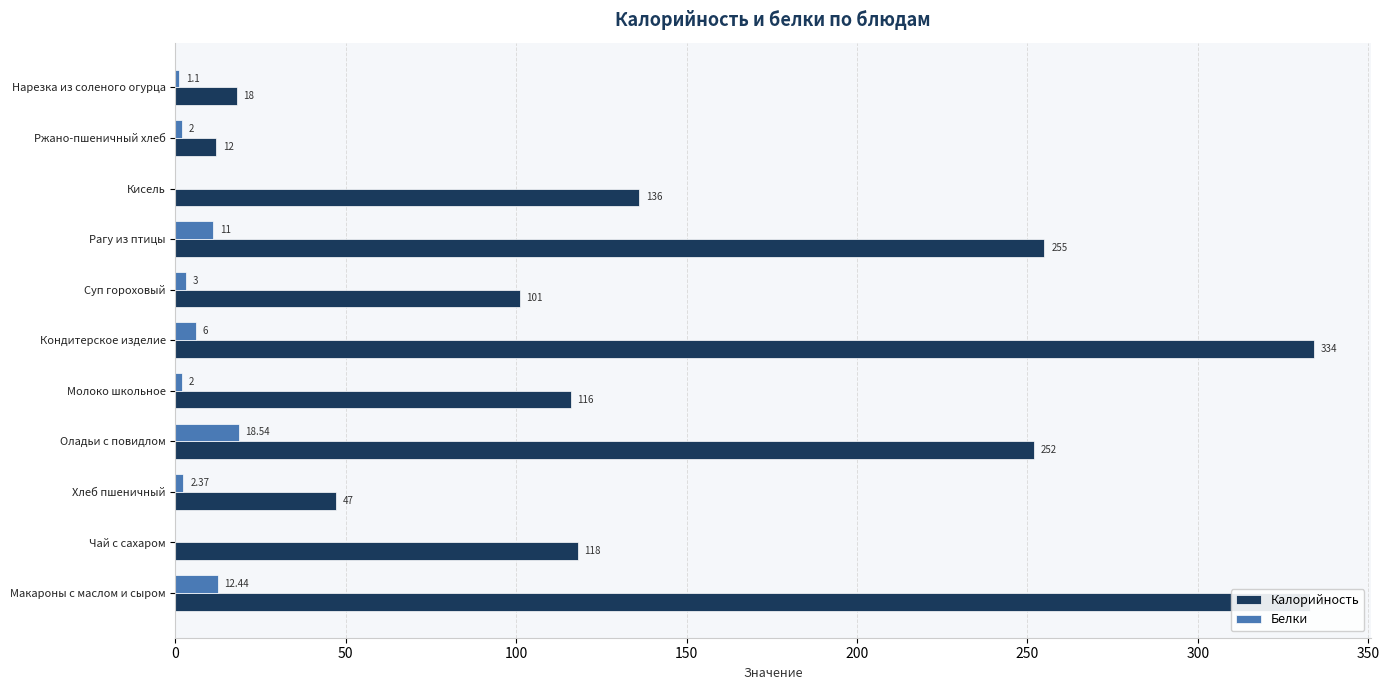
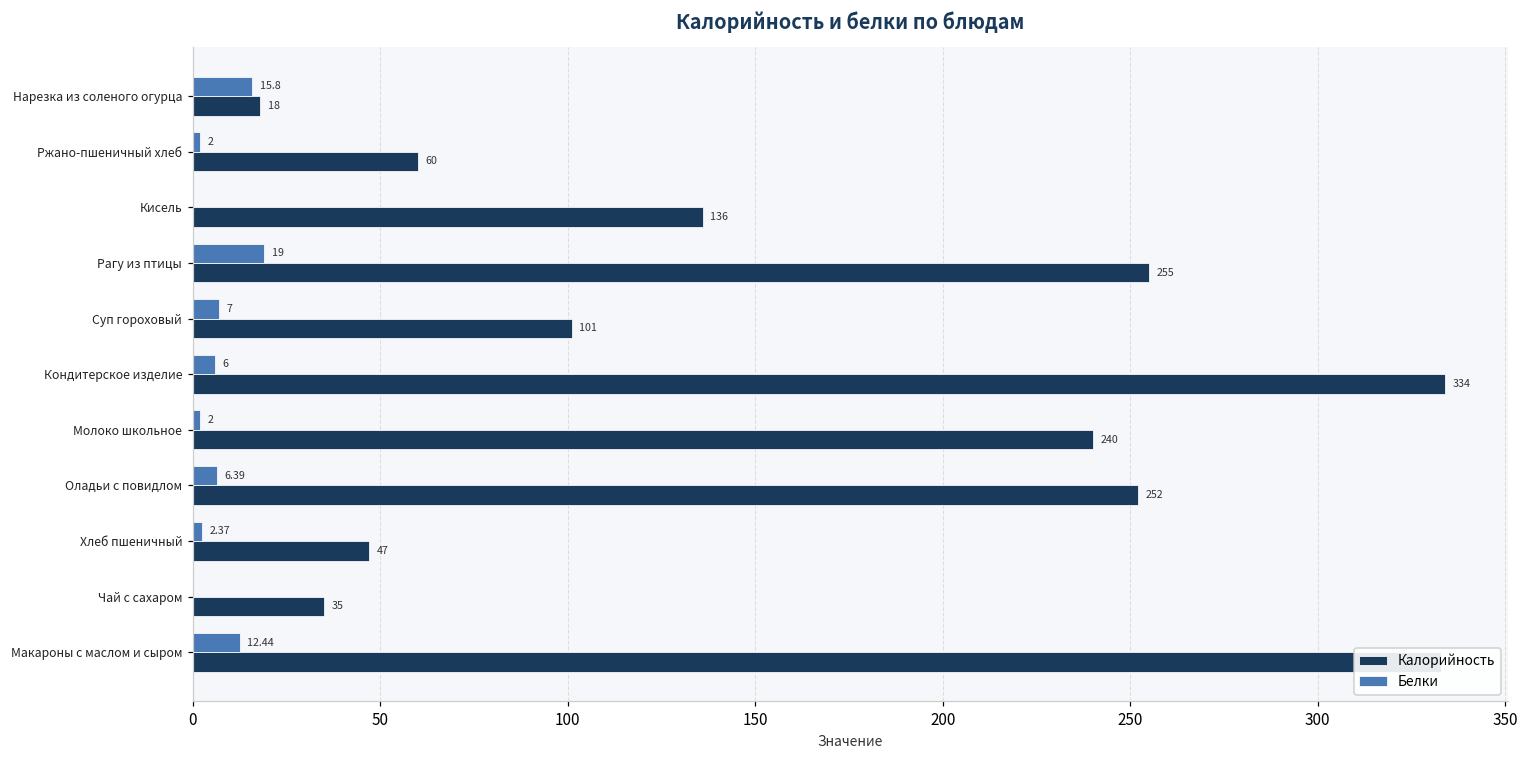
Белки, Нарезка из соленого огурца: 1.1 -> 15.8
Калорийность, Ржано-пшеничный хлеб: 12 -> 60
Белки, Рагу из птицы: 11 -> 19
Белки, Суп гороховый: 3 -> 7
Калорийность, Молоко школьное: 116 -> 240
Белки, Оладьи с повидлом: 18.54 -> 6.39
Калорийность, Чай с сахаром: 118 -> 35
